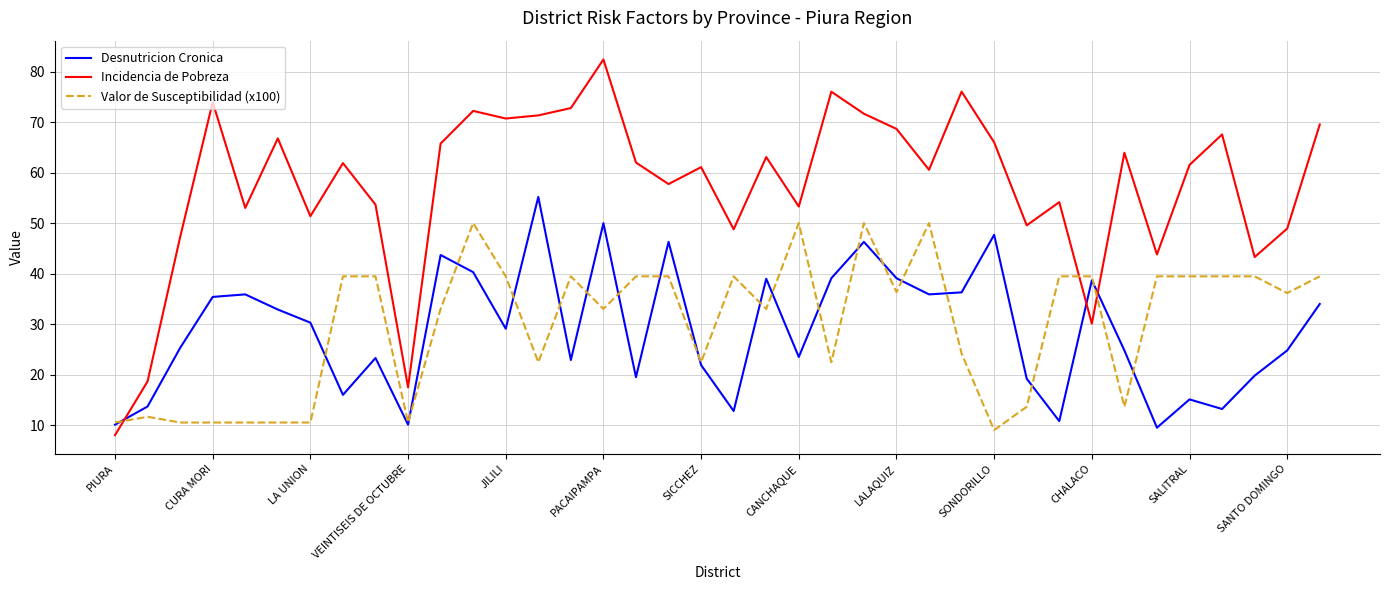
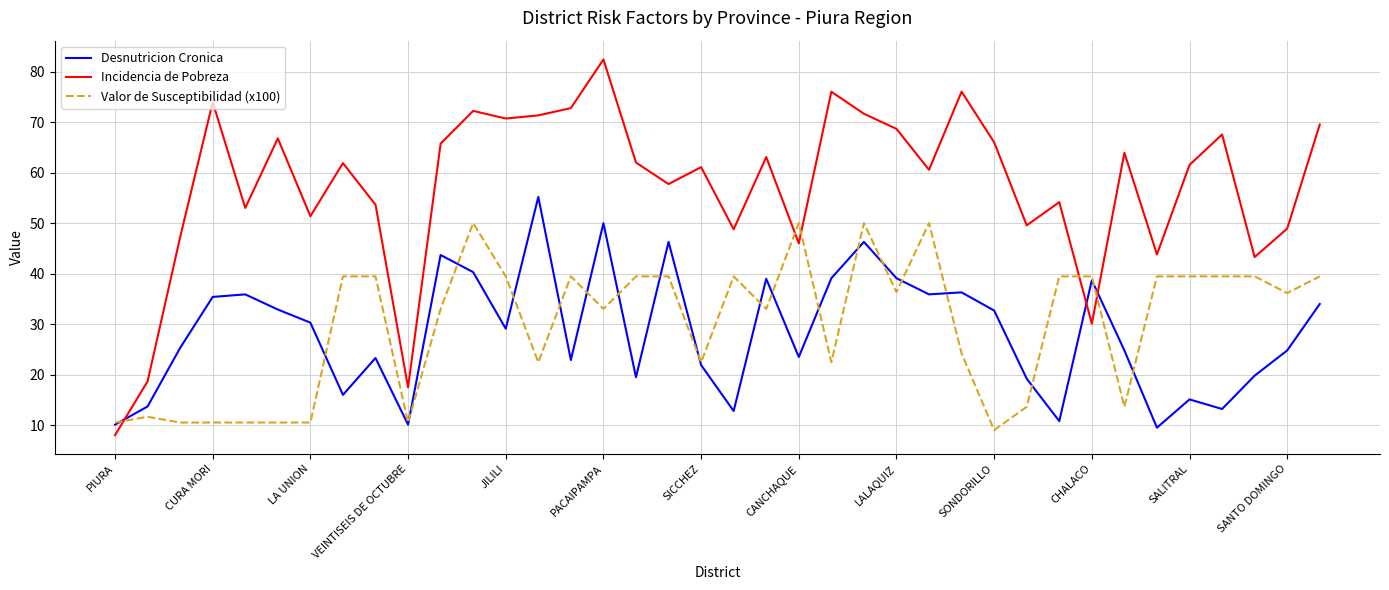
Incidencia de Pobreza, CANCHAQUE: 53 -> 46
Desnutricion Cronica, SONDORILLO: 48 -> 33
